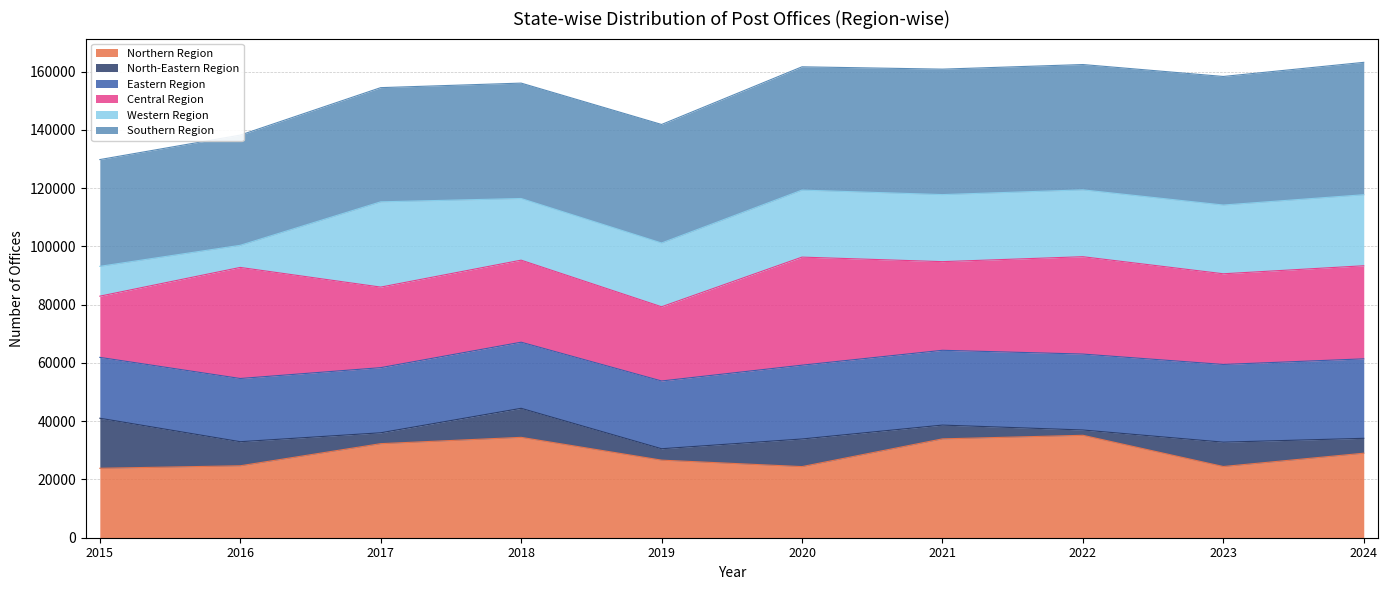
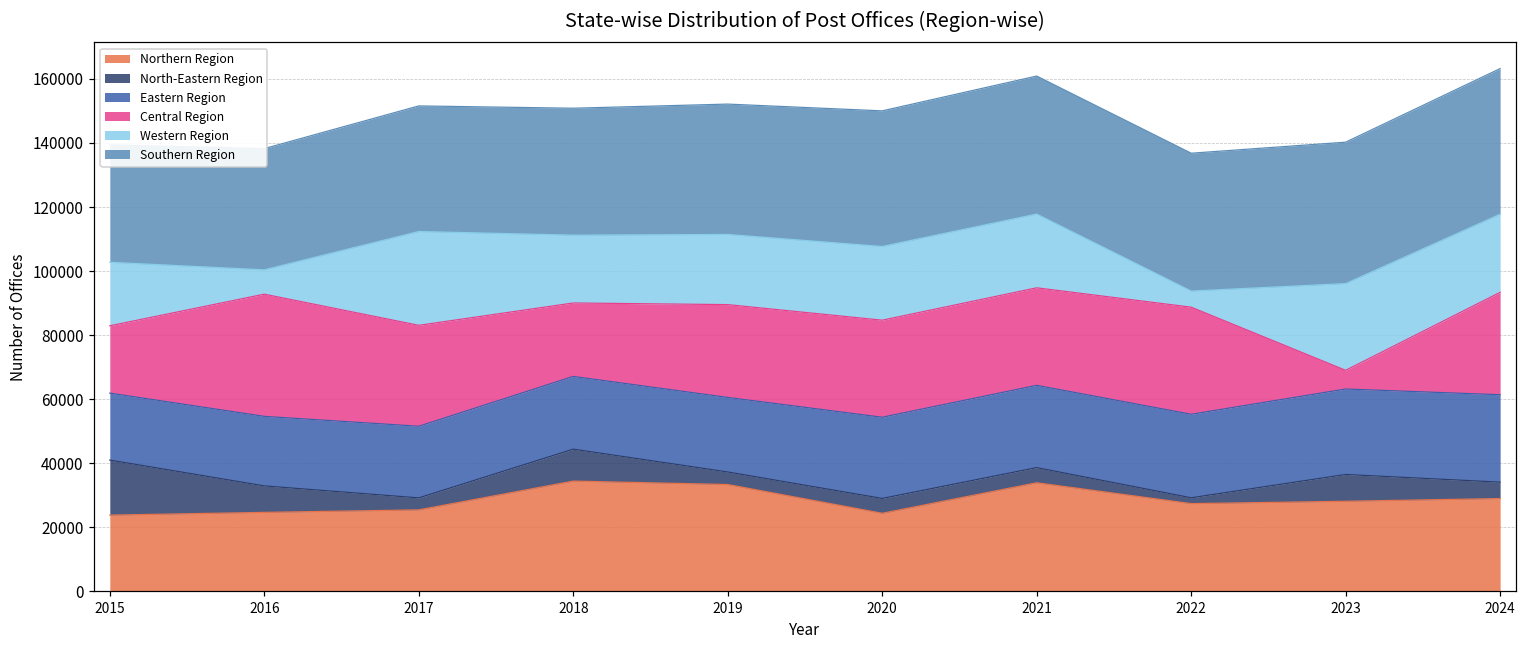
Western Region, 2015: 10000 -> 20000
Northern Region, 2017: 32000 -> 25000
Central Region, 2017: 28000 -> 32000
Central Region, 2018: 28000 -> 23000
Northern Region, 2019: 27000 -> 33000
Central Region, 2019: 25000 -> 29000
North-Eastern Region, 2020: 9000 -> 5000
Central Region, 2020: 37000 -> 30000
Northern Region, 2022: 35000 -> 27000
Western Region, 2022: 23000 -> 5000
Northern Region, 2023: 24000 -> 28000
Central Region, 2023: 31000 -> 6000
Western Region, 2023: 24000 -> 27000
